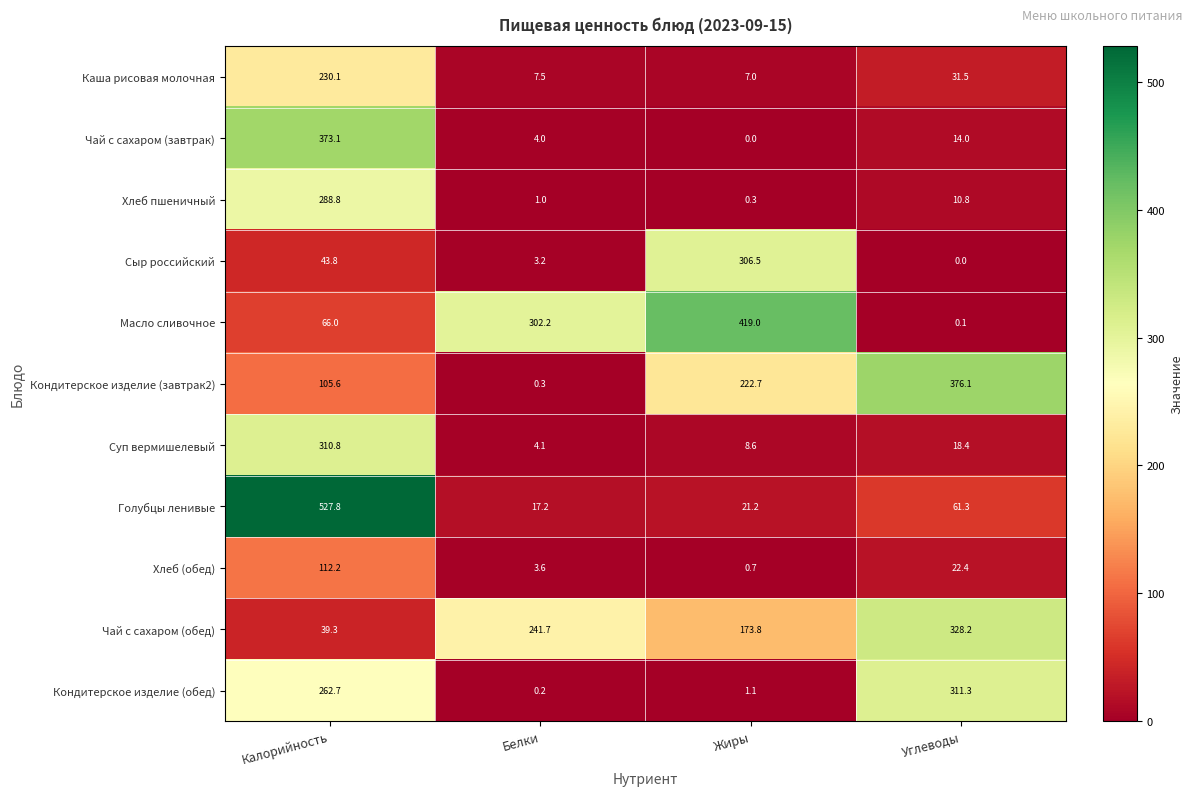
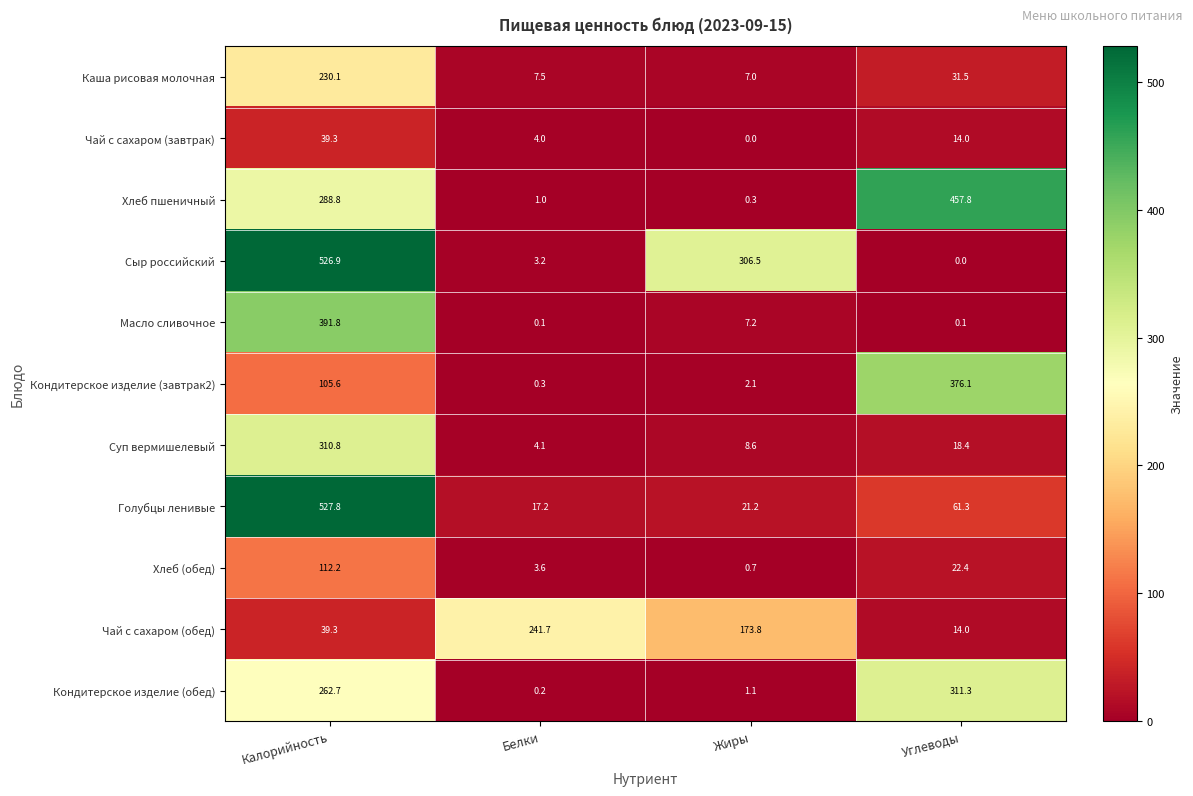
Чай с сахаром (завтрак), Калорийность: 373.1 -> 39.3
Хлеб пшеничный, Углеводы: 10.8 -> 457.8
Сыр российский, Калорийность: 43.8 -> 526.9
Масло сливочное, Калорийность: 66.0 -> 391.8
Масло сливочное, Белки: 302.2 -> 0.1
Масло сливочное, Жиры: 419.0 -> 7.2
Кондитерское изделие (завтрак2), Жиры: 222.7 -> 2.1
Чай с сахаром (обед), Углеводы: 328.2 -> 14.0
